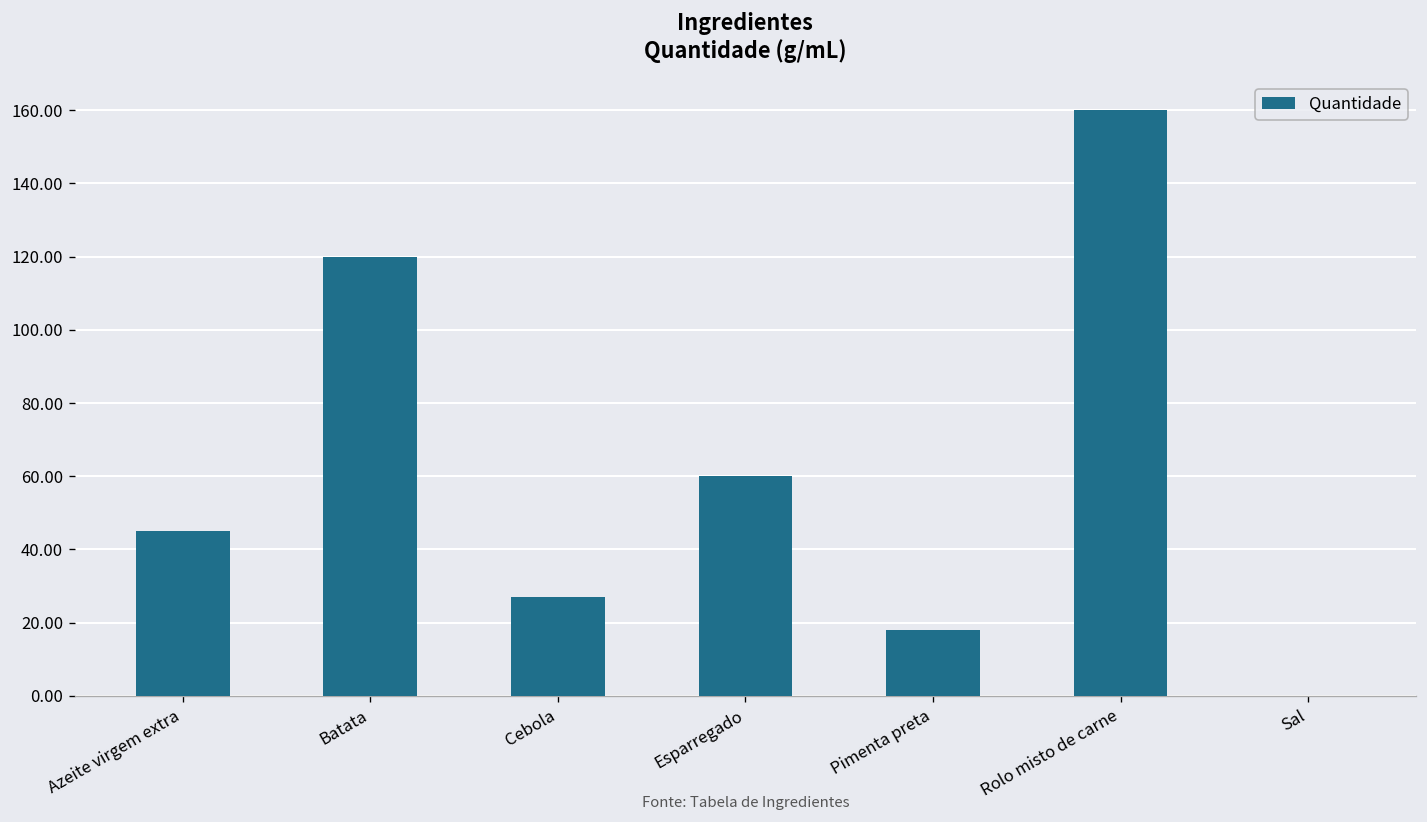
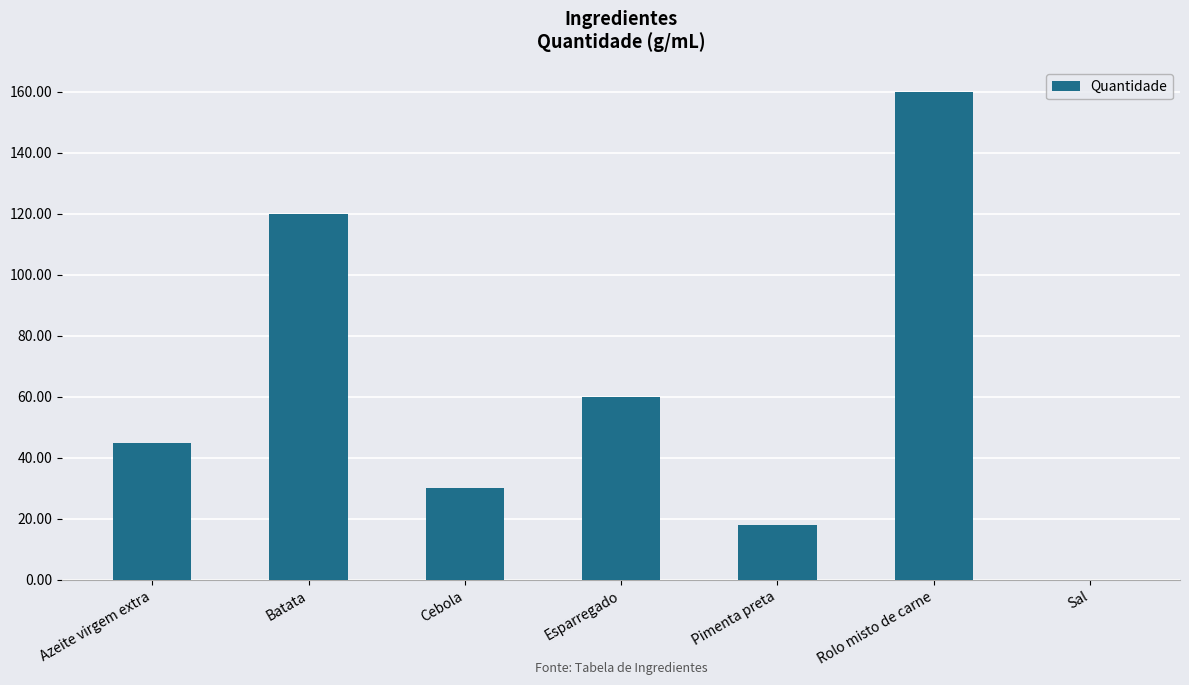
Cebola: 27 -> 30
